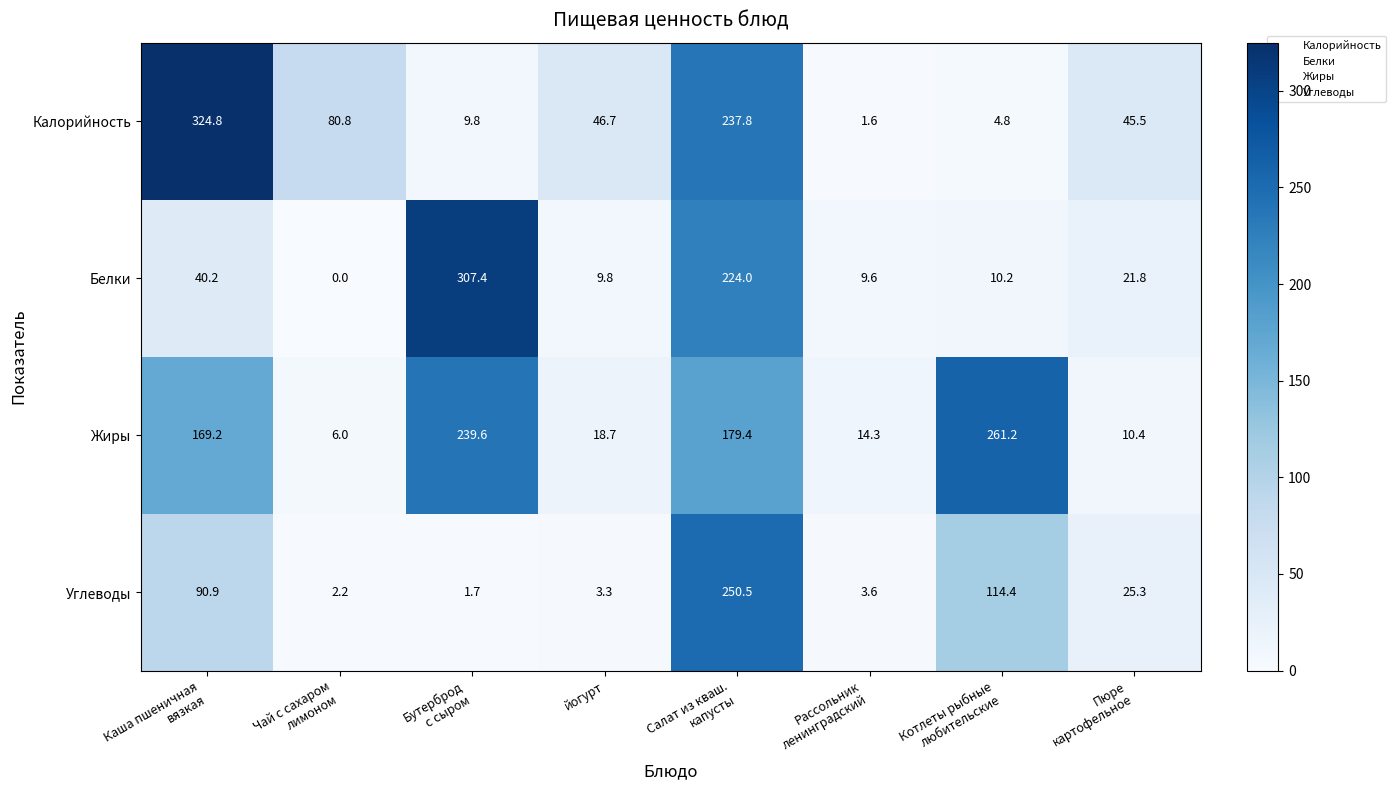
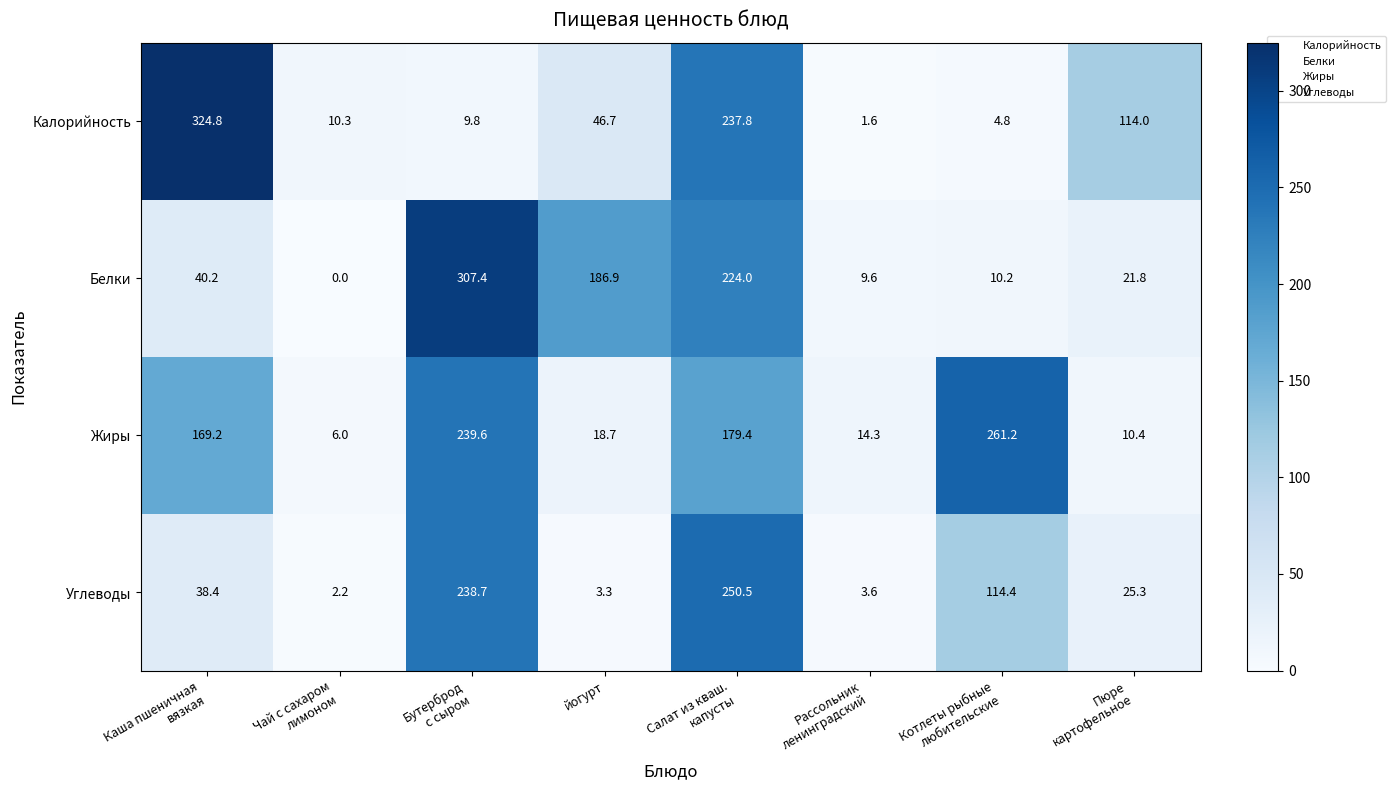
Калорийность, Чай с сахаром лимоном: 80.8 -> 10.3
Калорийность, Пюре картофельное: 45.5 -> 114.0
Белки, йогурт: 9.8 -> 186.9
Углеводы, Каша пшеничная вязкая: 90.9 -> 38.4
Углеводы, Бутерброд с сыром: 1.7 -> 238.7
